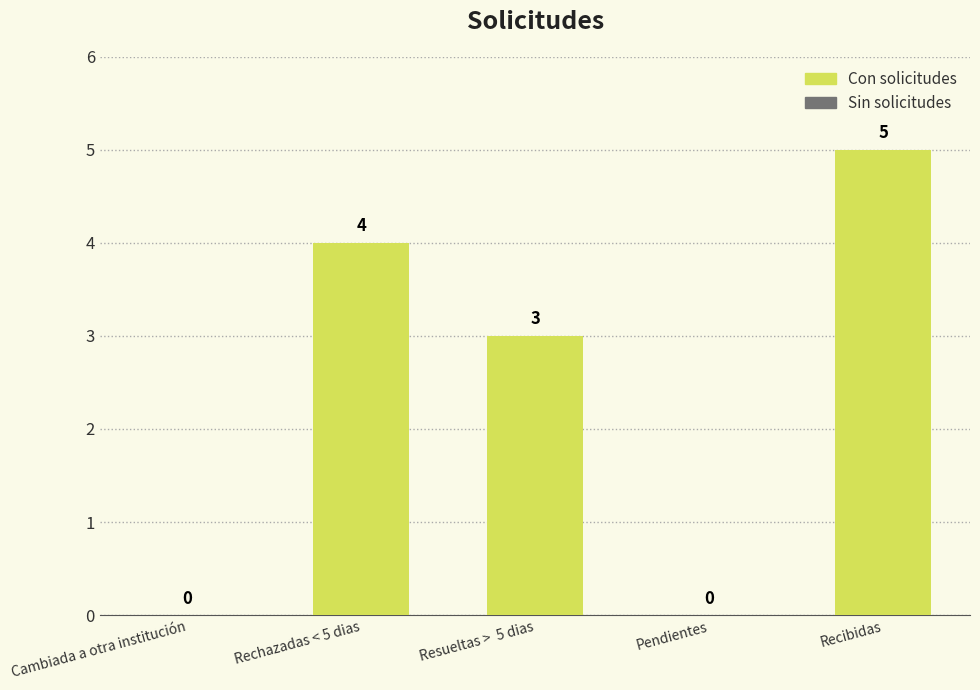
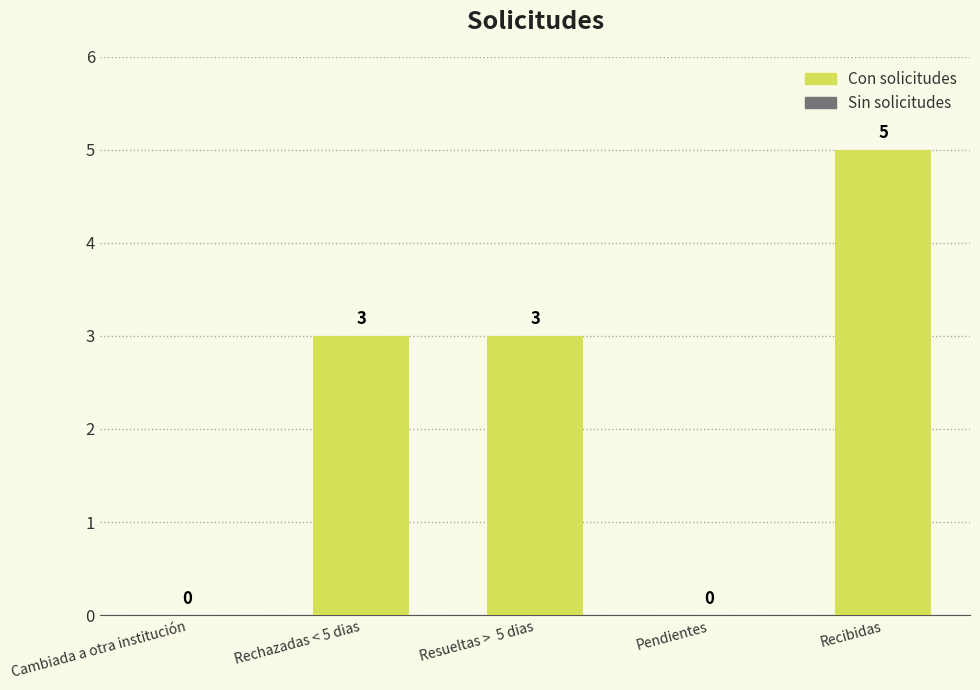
Rechazadas < 5 dias: 4 -> 3
